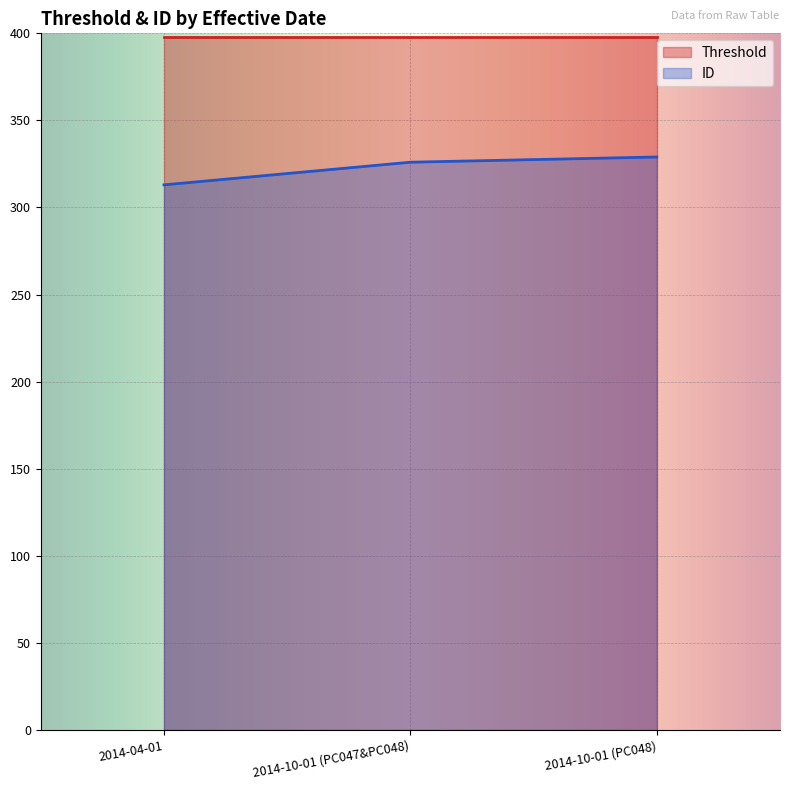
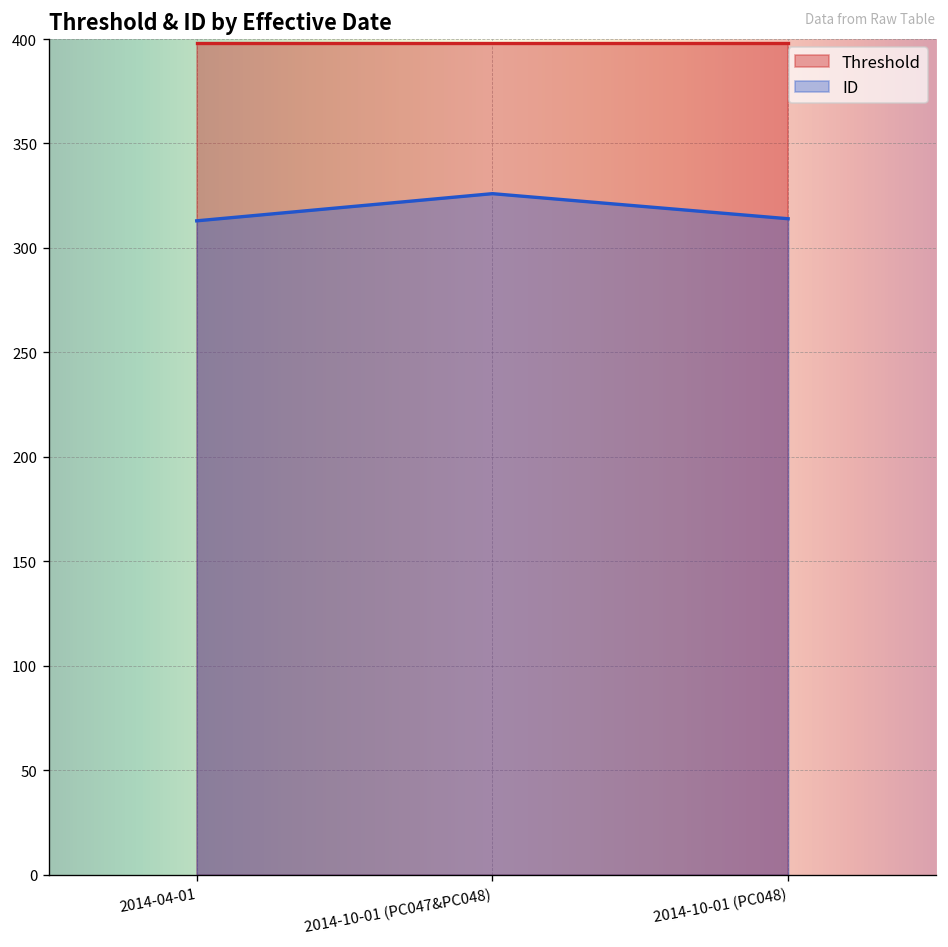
ID, 2014-10-01 (PC048): 329 -> 314
